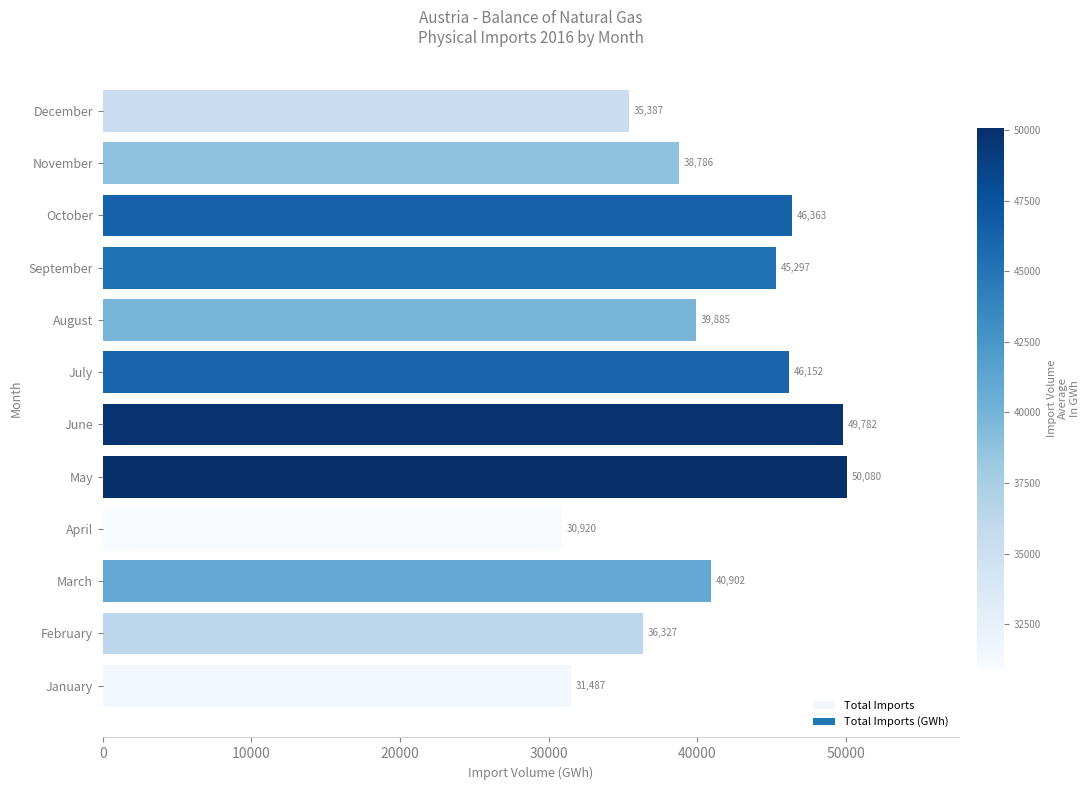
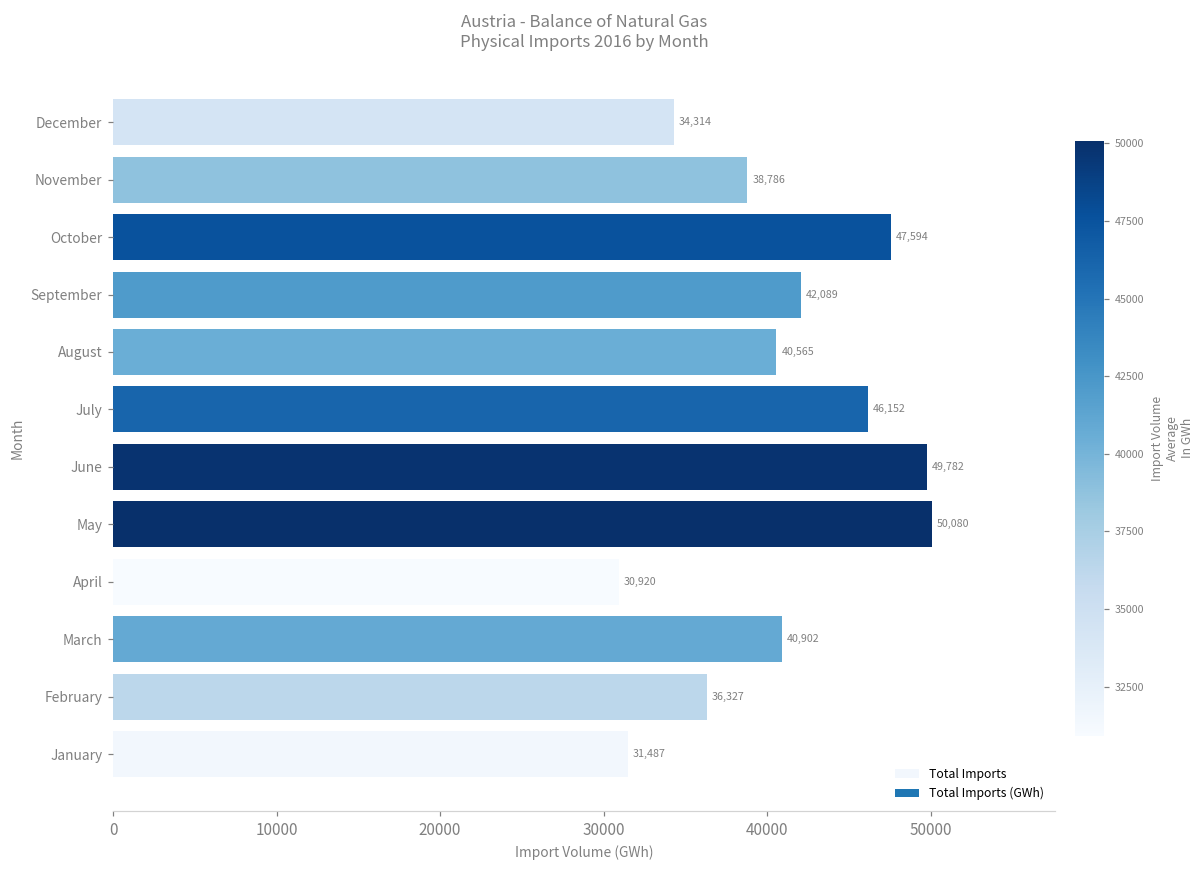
December: 35,387 -> 34,314
October: 46,363 -> 47,594
September: 45,297 -> 42,089
August: 39,885 -> 40,565
